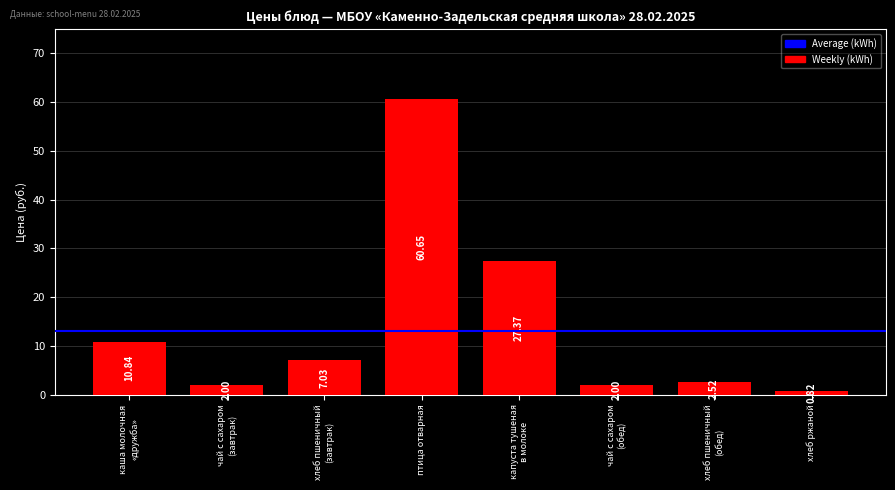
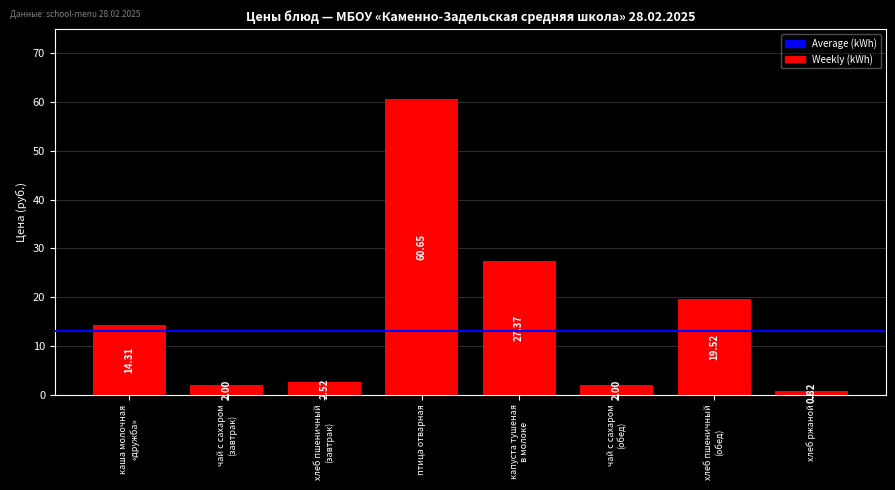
каша молочная «дружба»: 10.84 -> 14.31
хлеб пшеничный (завтрак): 7.03 -> 2.52
хлеб пшеничный (обед): 2.52 -> 19.52
